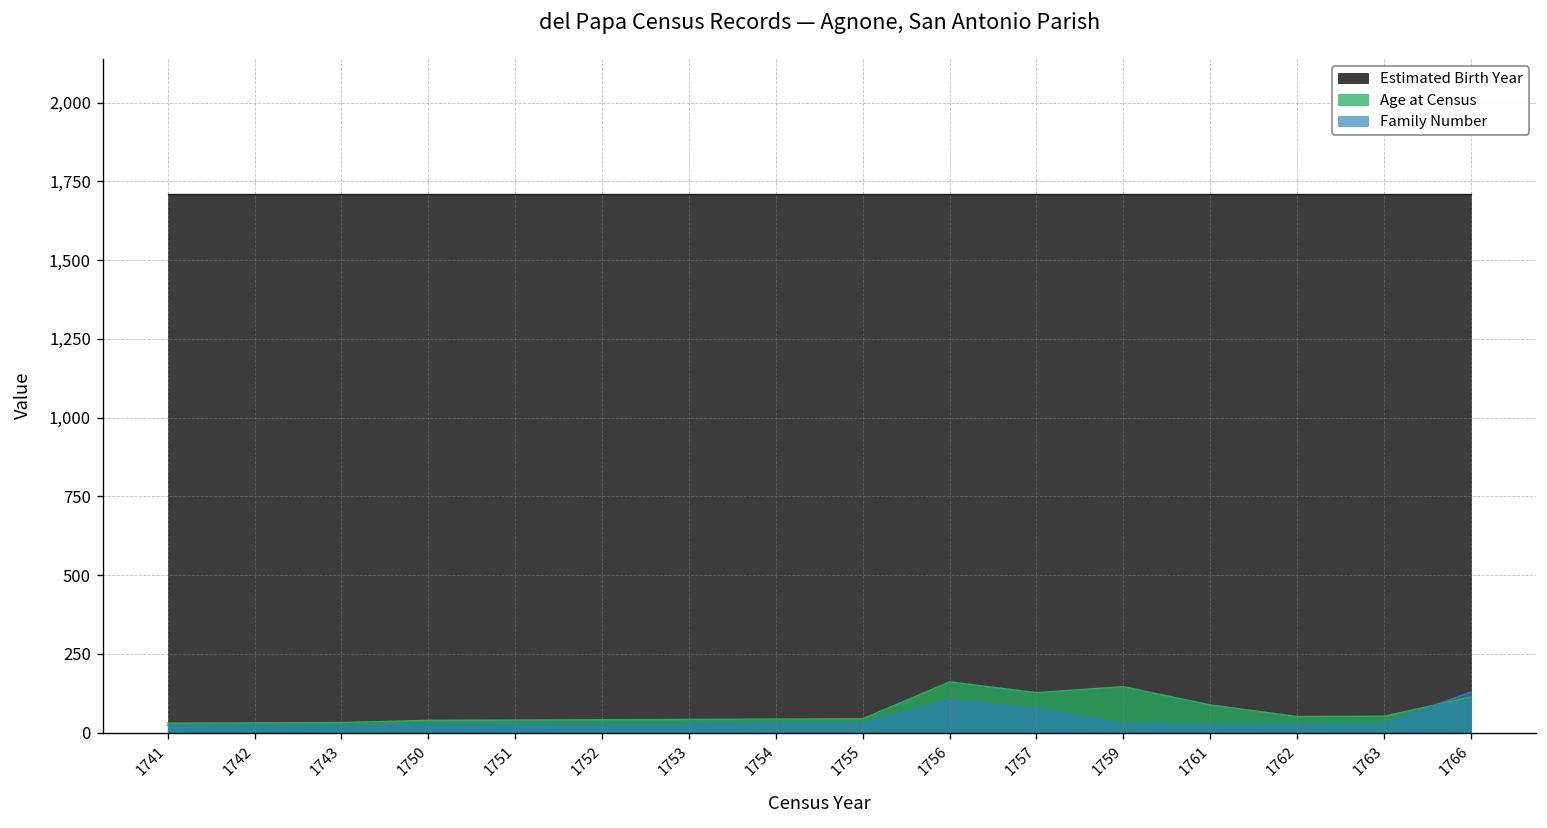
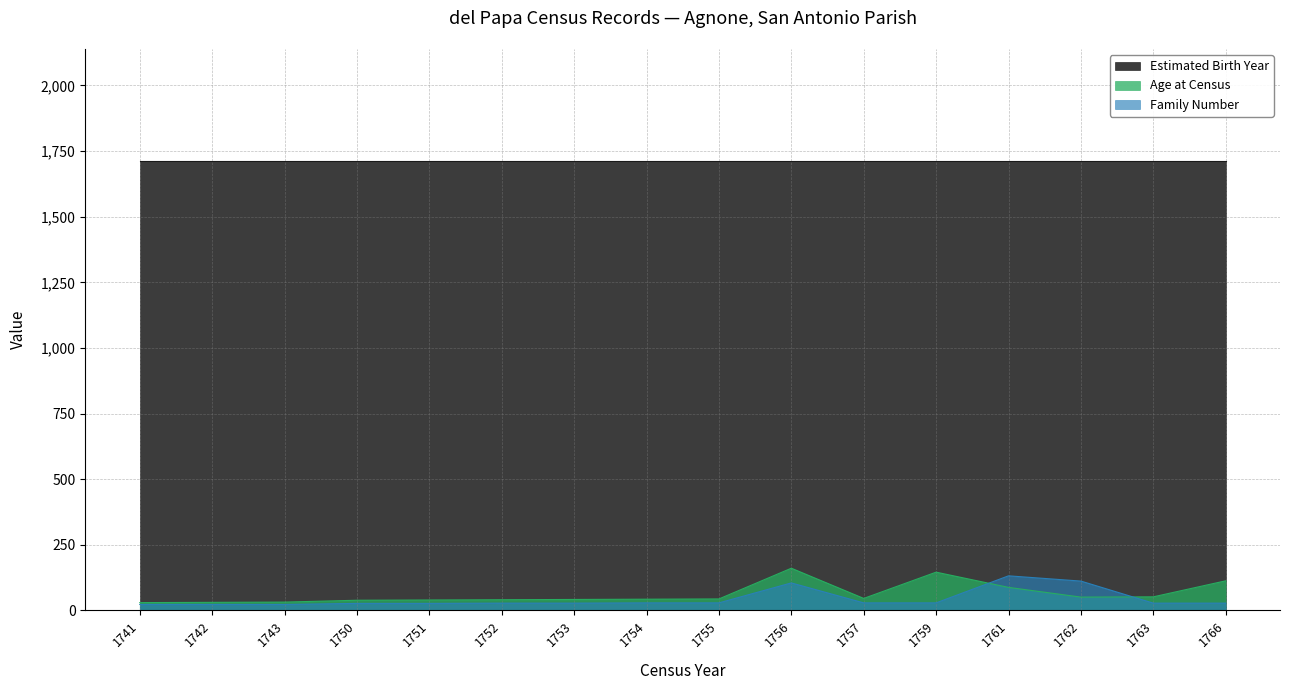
Age at Census, 1757: 130 -> 50
Family Number, 1757: 80 -> 30
Family Number, 1761: 30 -> 130
Family Number, 1762: 30 -> 110
Family Number, 1766: 130 -> 30
